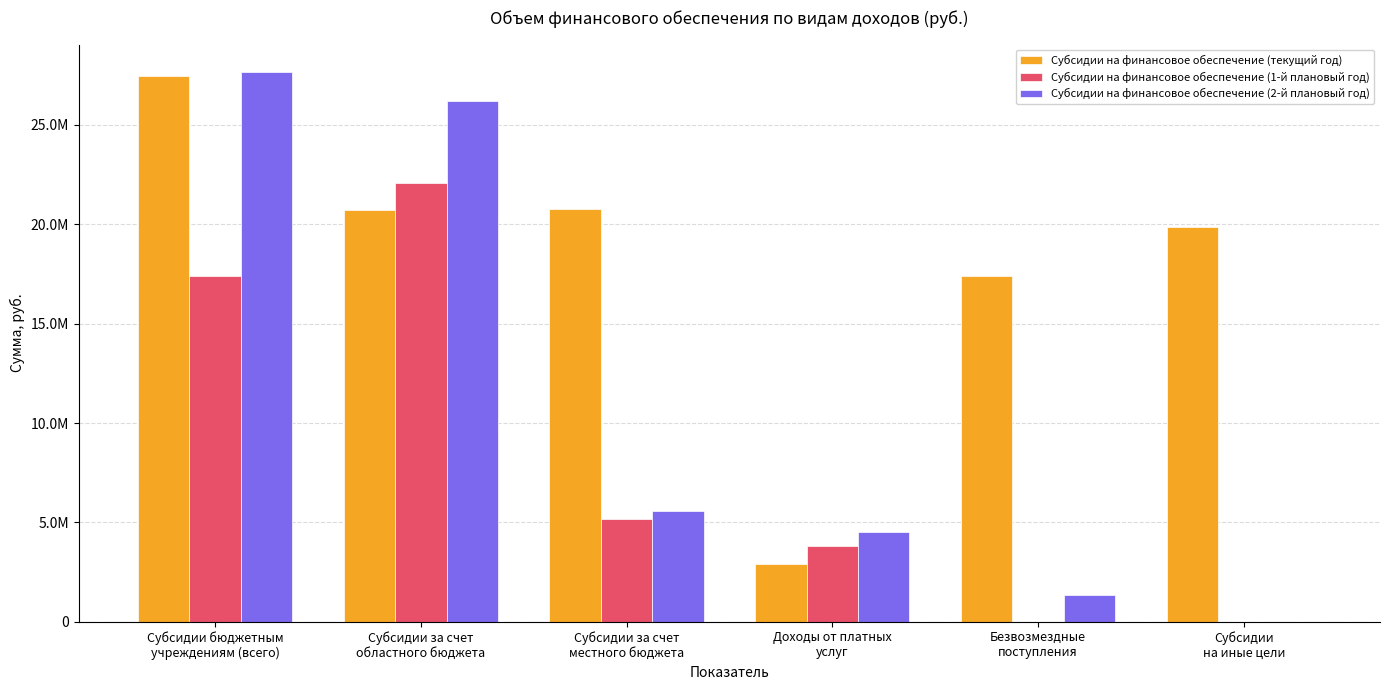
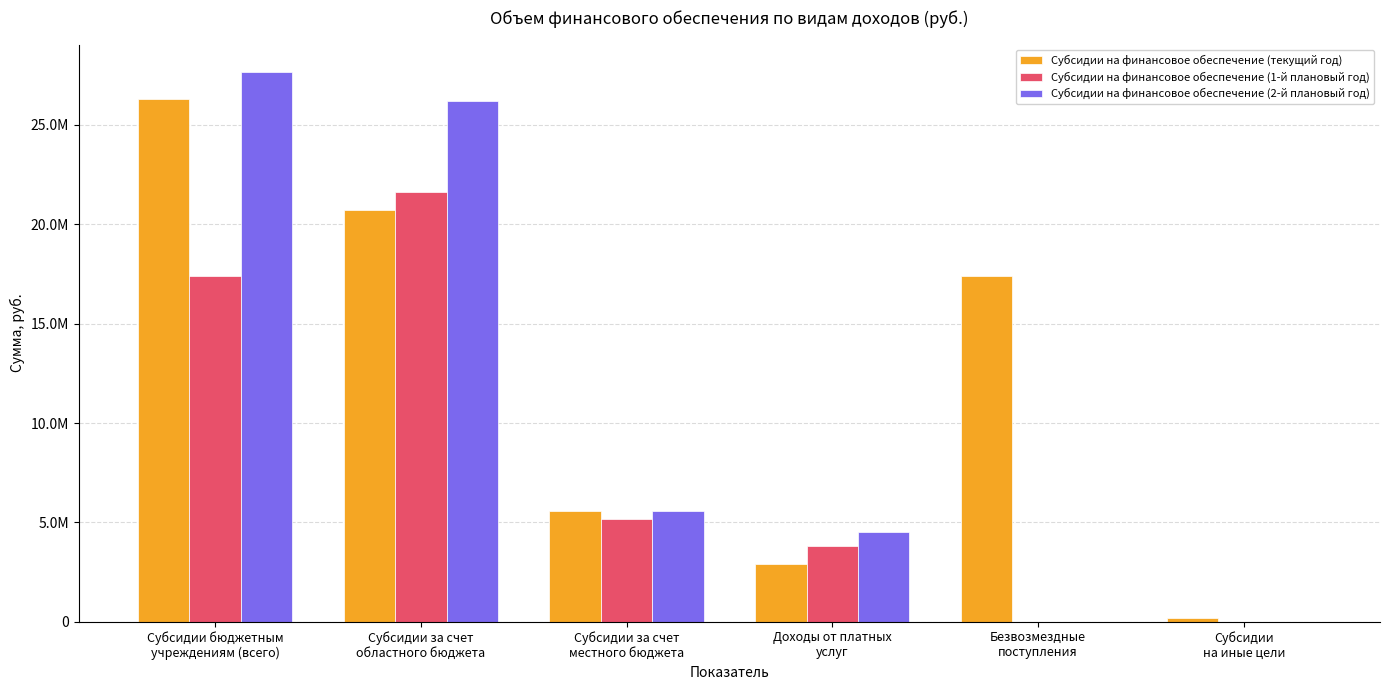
Субсидии на финансовое обеспечение (текущий год), Субсидии бюджетным учреждениям (всего): 27500000 -> 26300000
Субсидии на финансовое обеспечение (1-й плановый год), Субсидии за счет областного бюджета: 22100000 -> 21600000
Субсидии на финансовое обеспечение (текущий год), Субсидии за счет местного бюджета: 20800000 -> 5600000
Субсидии на финансовое обеспечение (2-й плановый год), Безвозмездные поступления: 1400000 -> 0
Субсидии на финансовое обеспечение (текущий год), Субсидии на иные цели: 19900000 -> 200000
